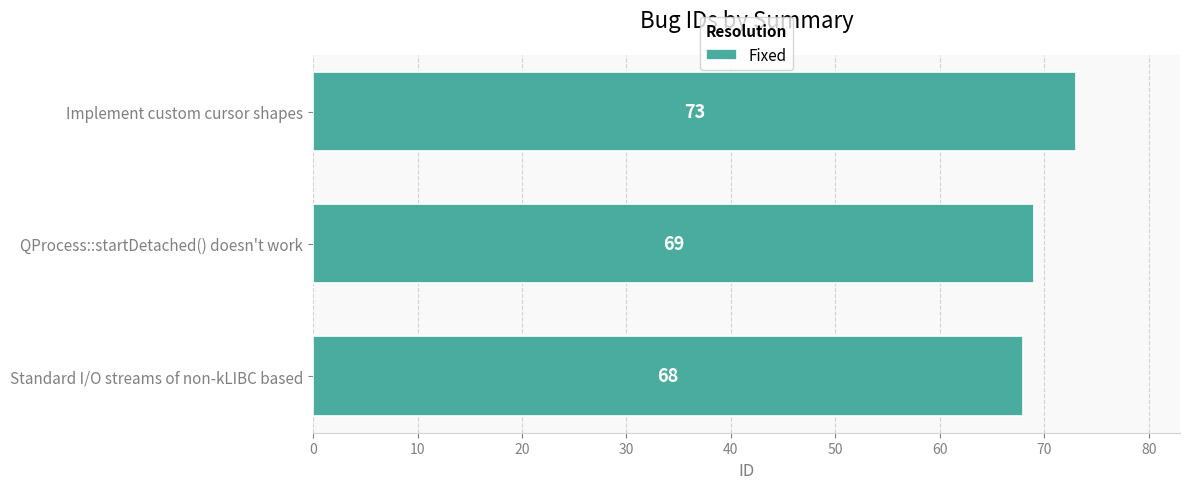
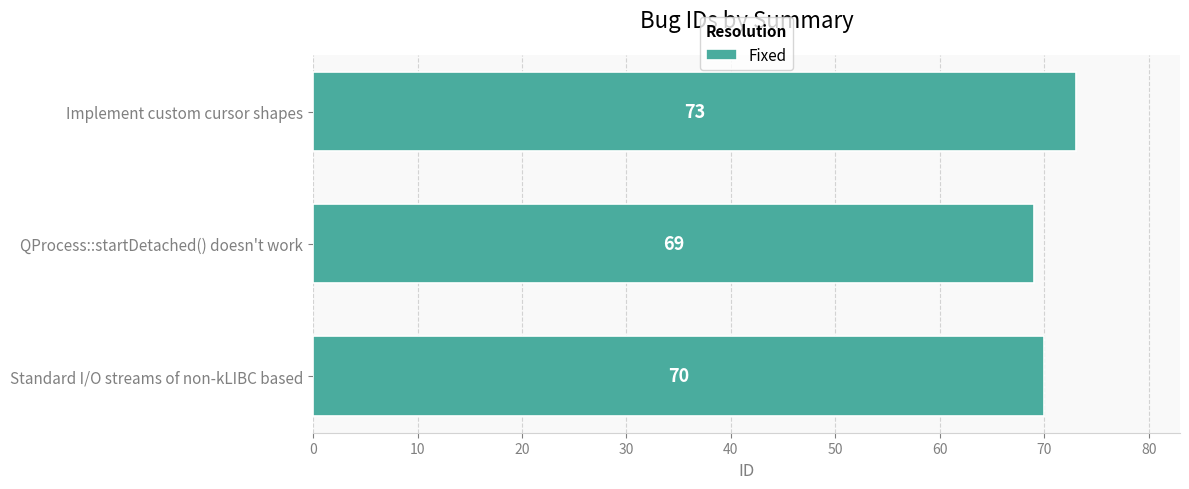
Standard I/O streams of non-kLIBC based: 68 -> 70
